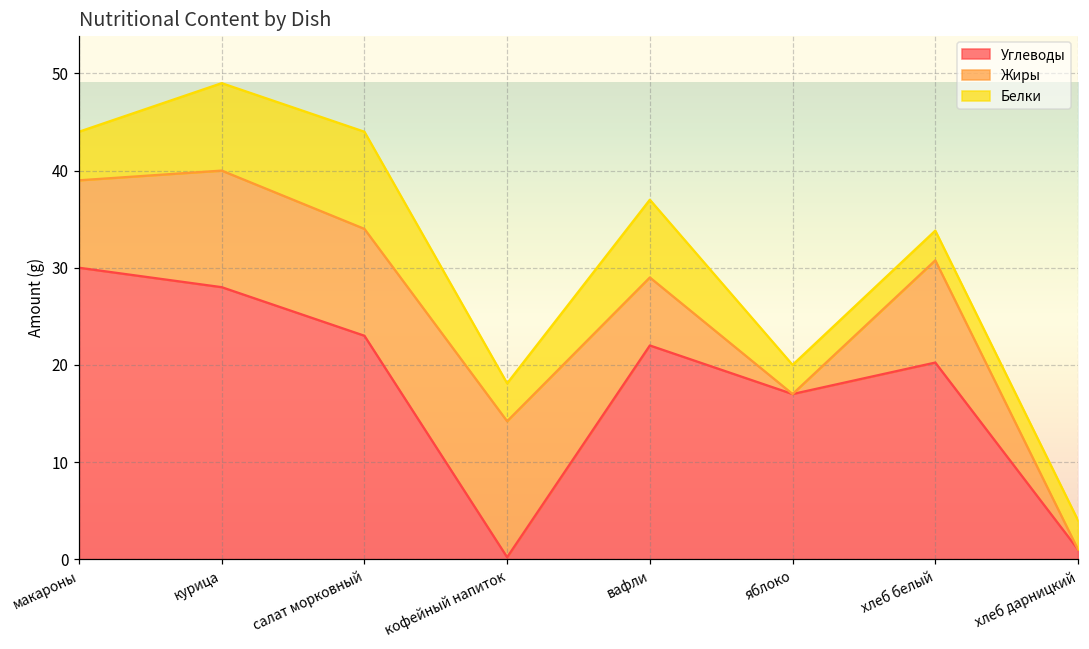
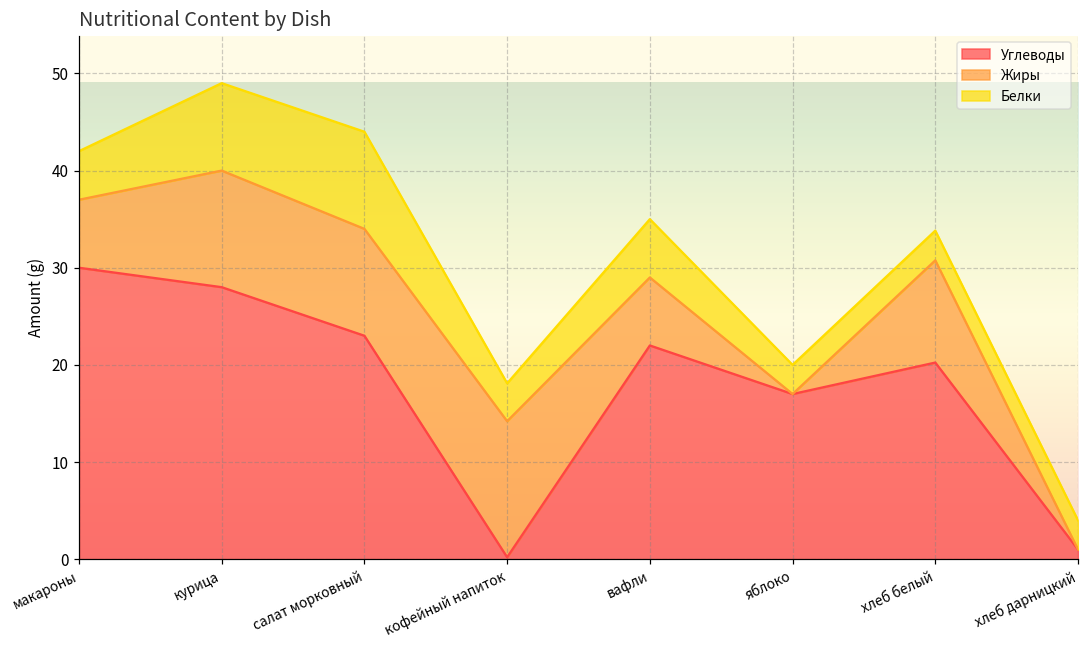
Жиры, макароны: 9 -> 7
Белки, вафли: 8 -> 6
